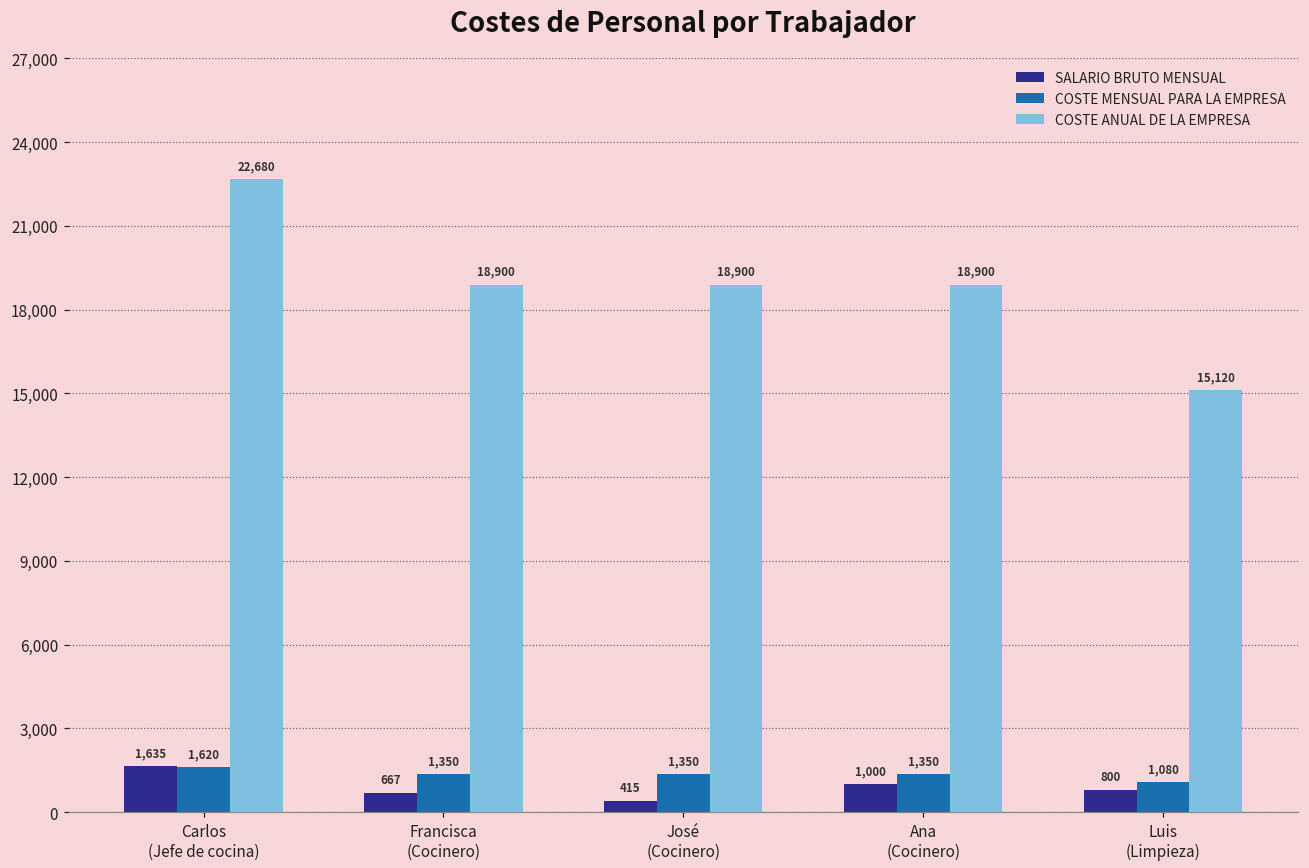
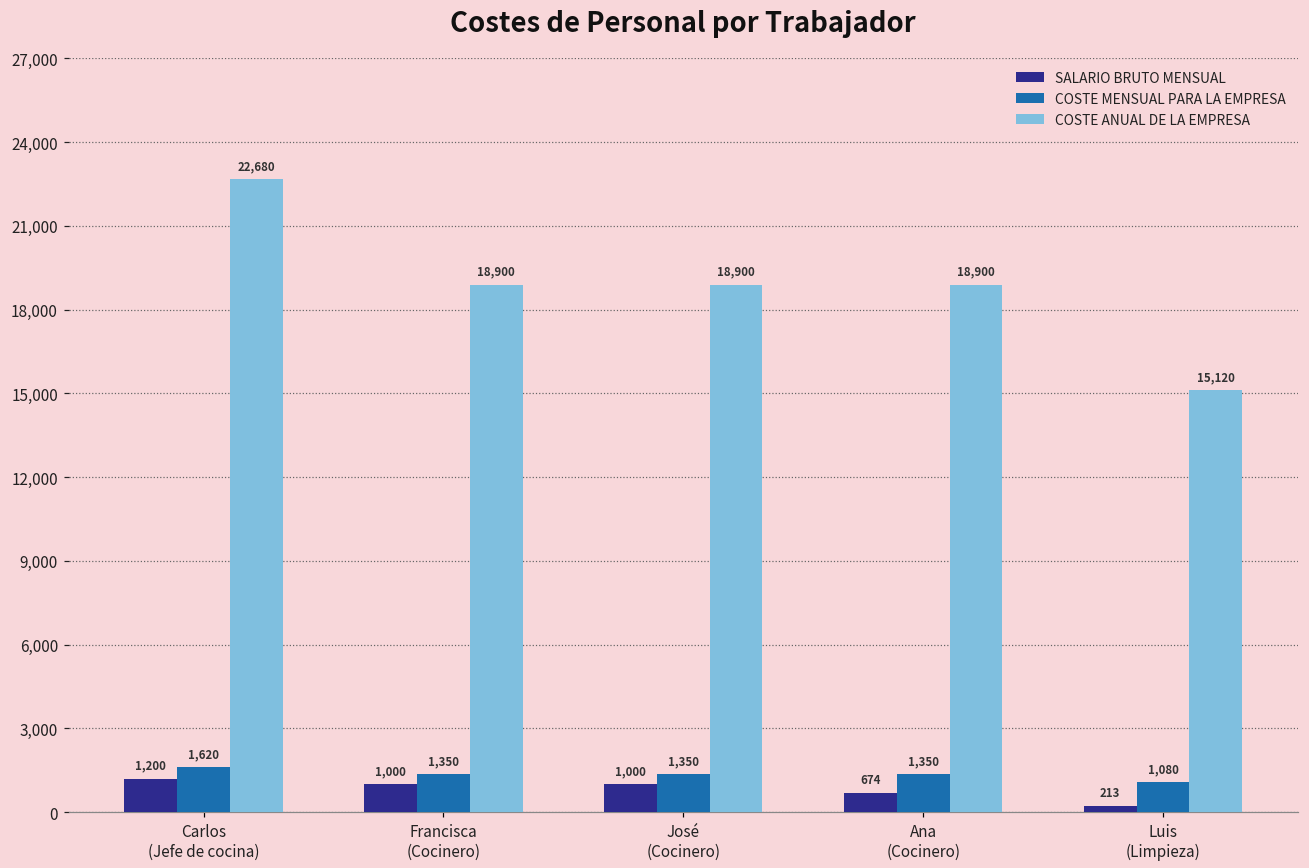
SALARIO BRUTO MENSUAL, Carlos (Jefe de cocina): 1,635 -> 1,200
SALARIO BRUTO MENSUAL, Francisca (Cocinero): 667 -> 1,000
SALARIO BRUTO MENSUAL, José (Cocinero): 415 -> 1,000
SALARIO BRUTO MENSUAL, Ana (Cocinero): 1,000 -> 674
SALARIO BRUTO MENSUAL, Luis (Limpieza): 800 -> 213
